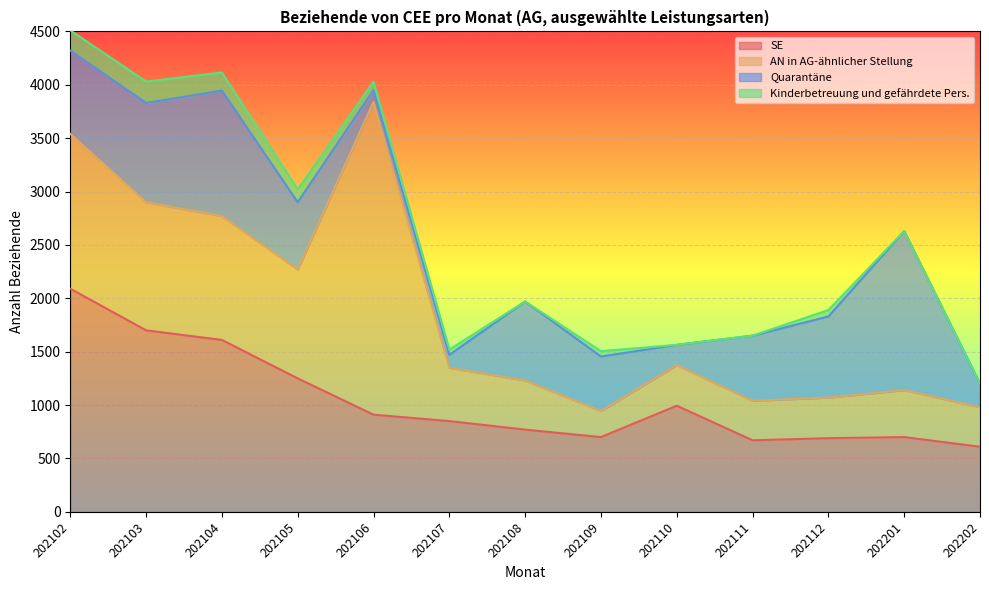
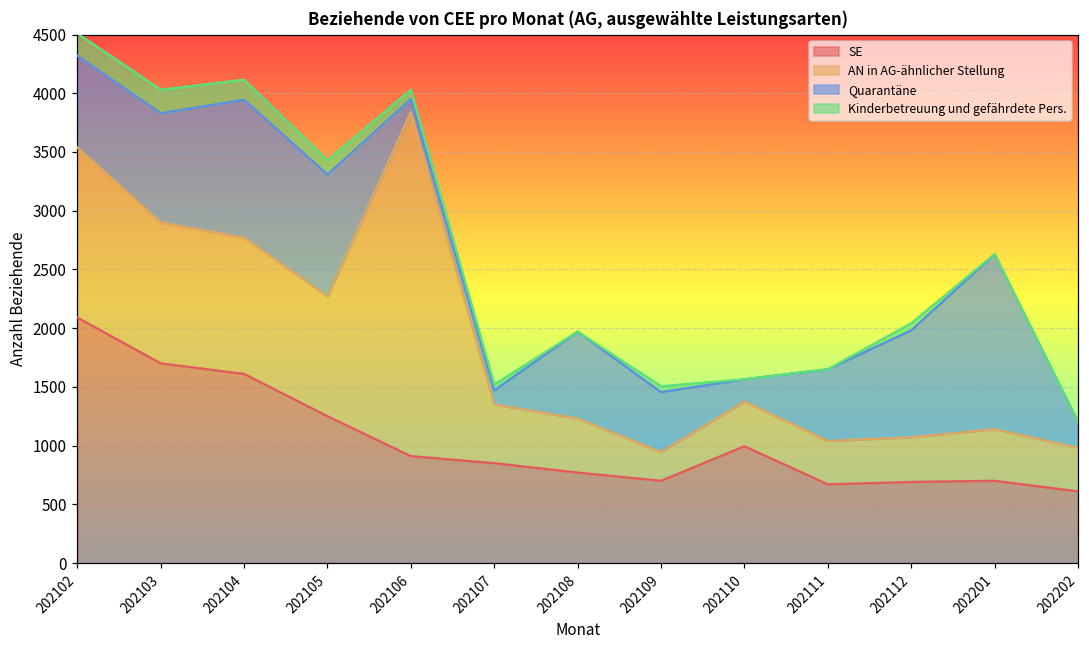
Quarantäne, 202105: 630 -> 1040
Quarantäne, 202112: 760 -> 910
